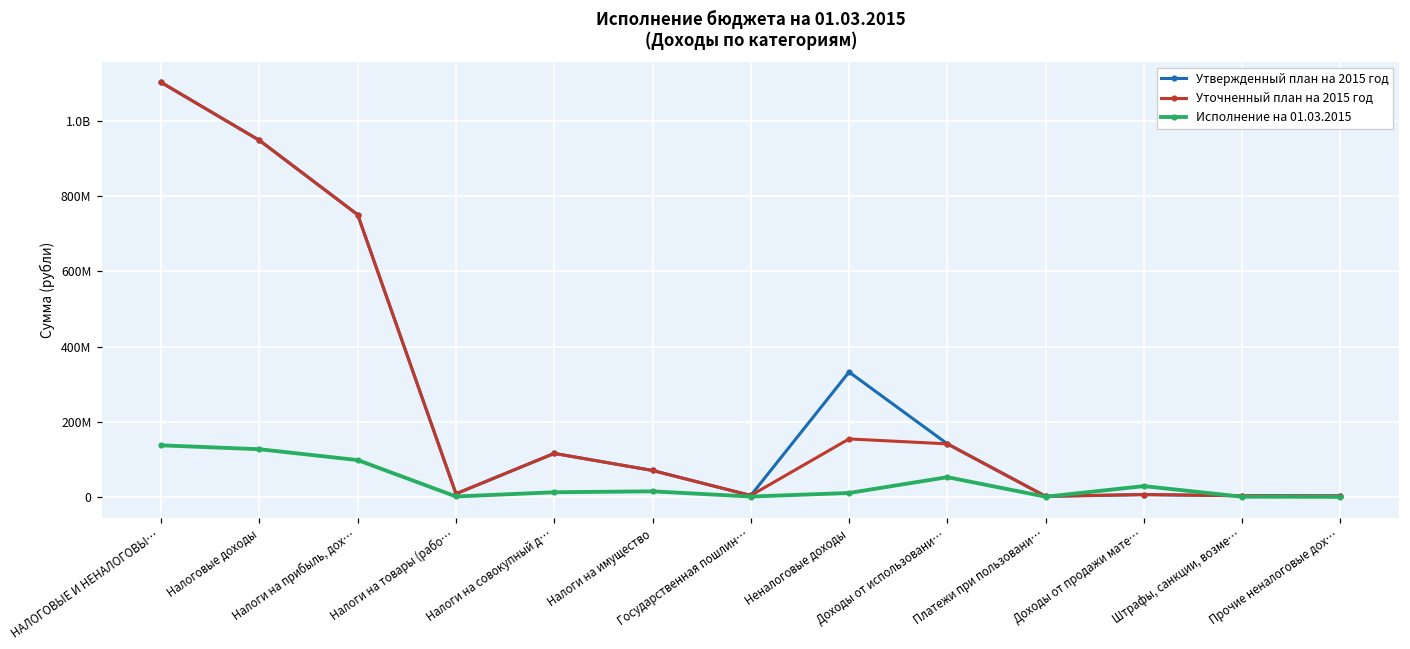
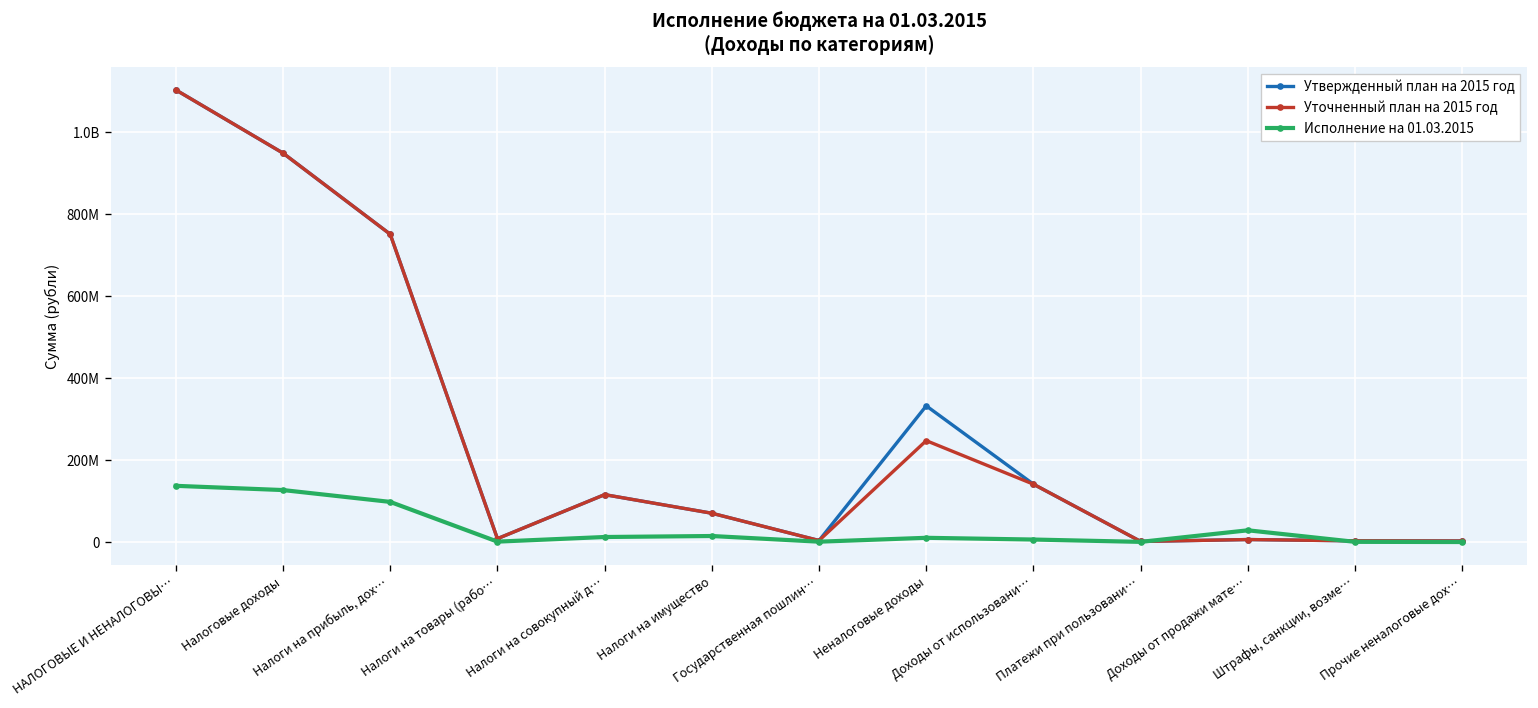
Уточненный план на 2015 год, Неналоговые доходы: 150000000 -> 250000000
Исполнение на 01.03.2015, Доходы от использовани…: 50000000 -> 10000000
